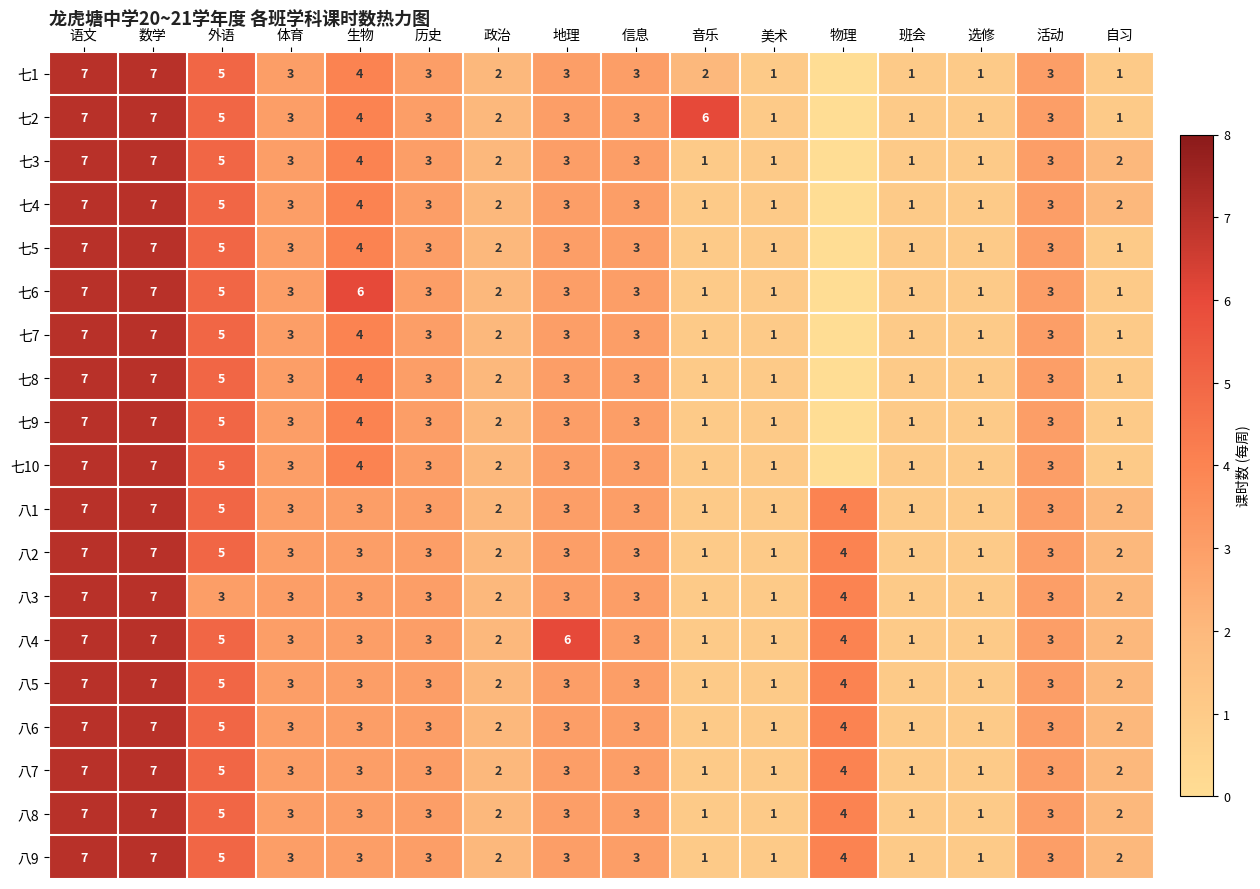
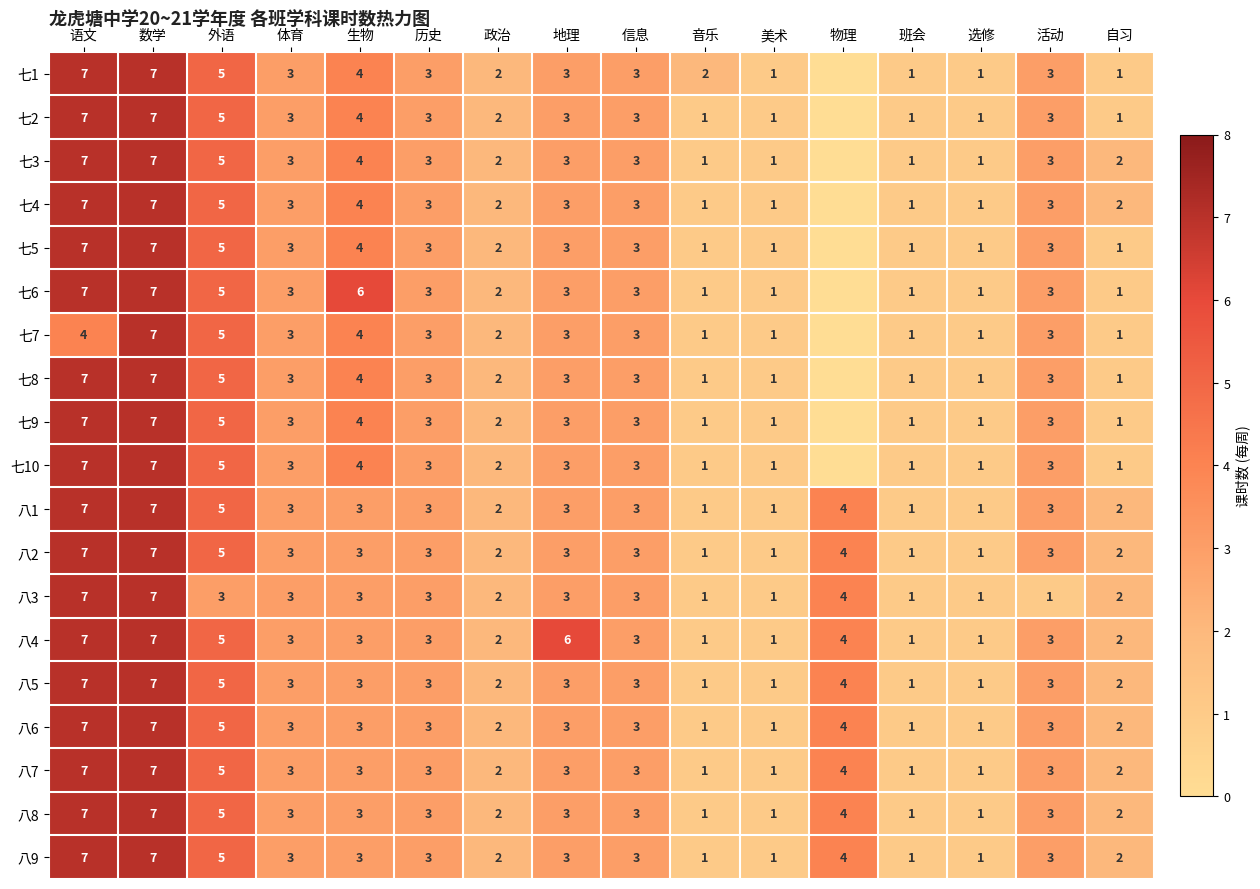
七2, 音乐: 6 -> 1
七7, 语文: 7 -> 4
八3, 活动: 3 -> 1
